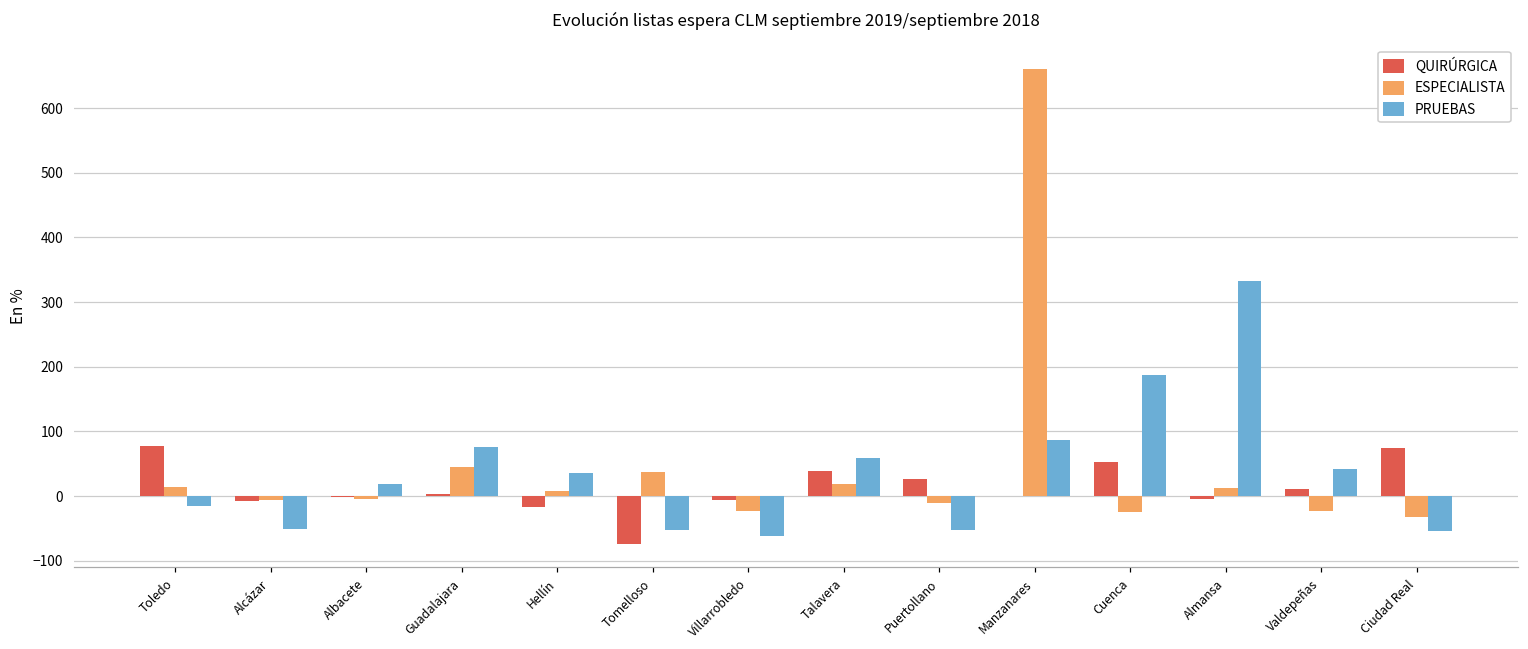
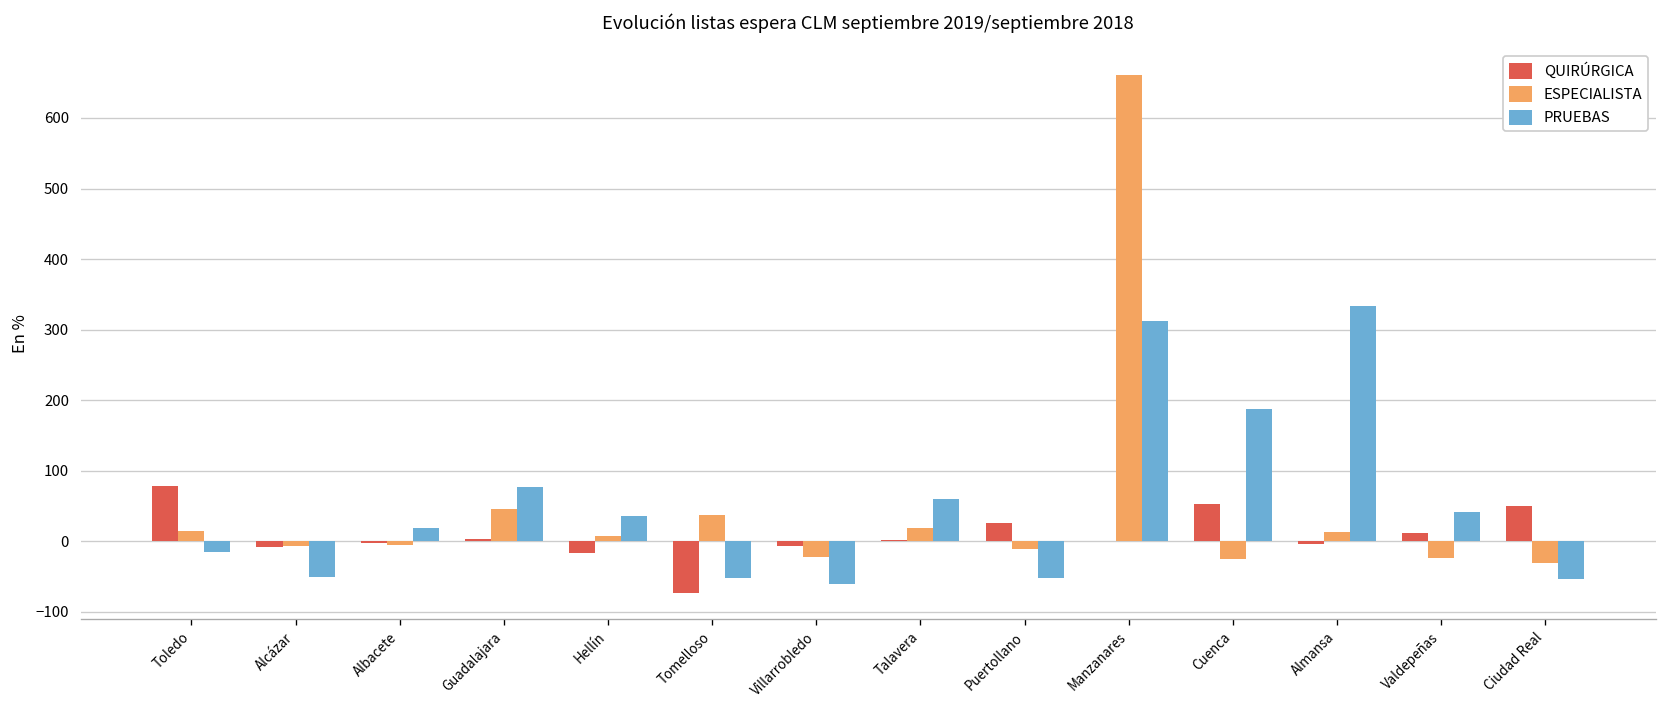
QUIRÚRGICA, Talavera: 40 -> 0
PRUEBAS, Manzanares: 90 -> 310
QUIRÚRGICA, Ciudad Real: 70 -> 50
